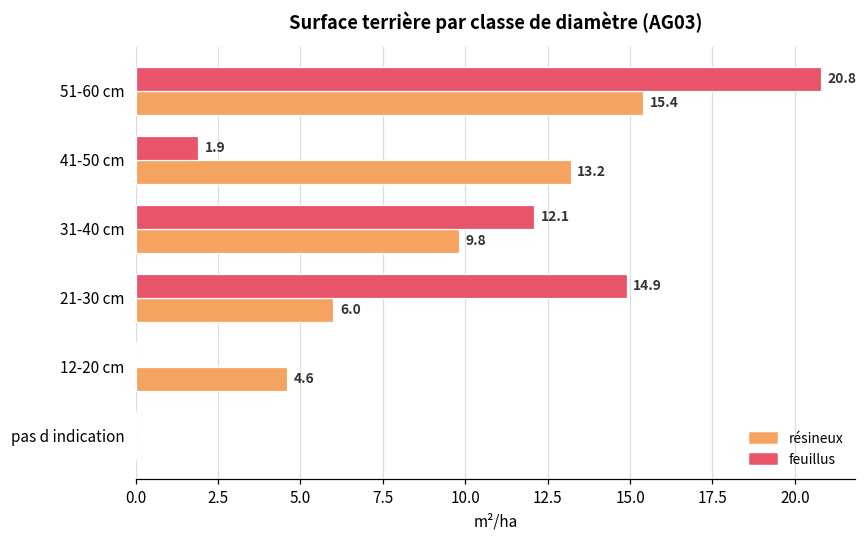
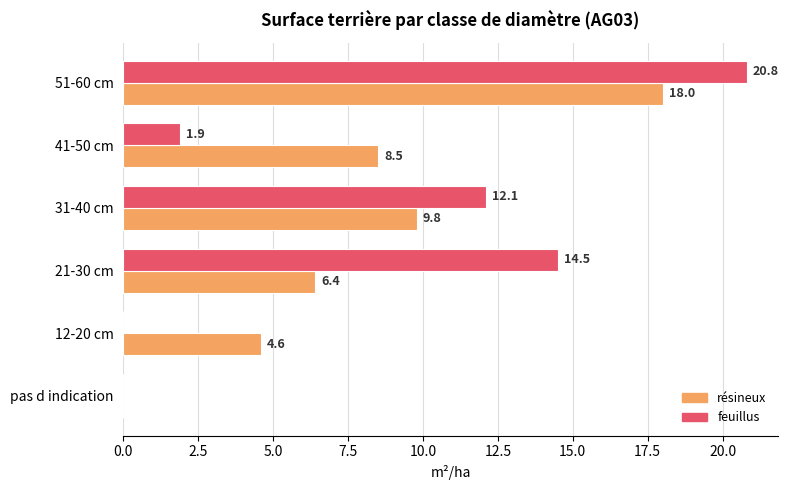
résineux, 51-60 cm: 15.4 -> 18.0
résineux, 41-50 cm: 13.2 -> 8.5
feuillus, 21-30 cm: 14.9 -> 14.5
résineux, 21-30 cm: 6.0 -> 6.4
